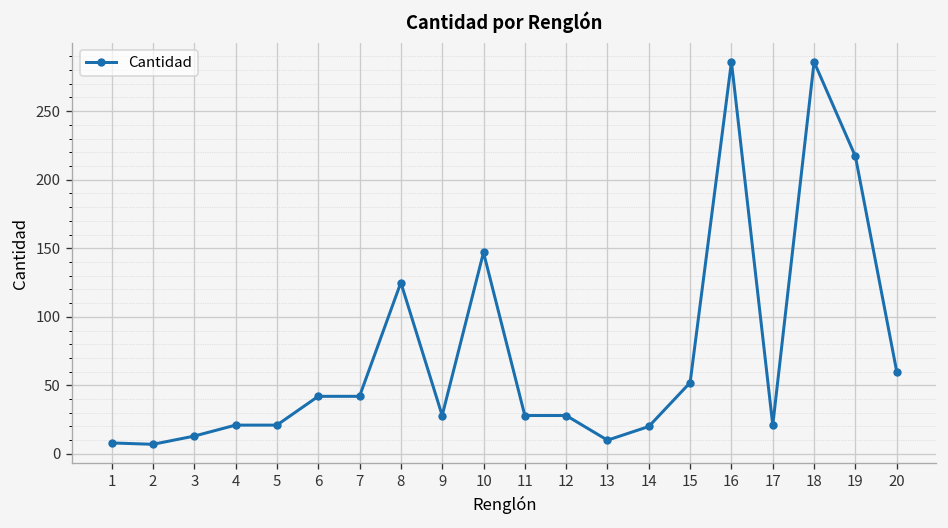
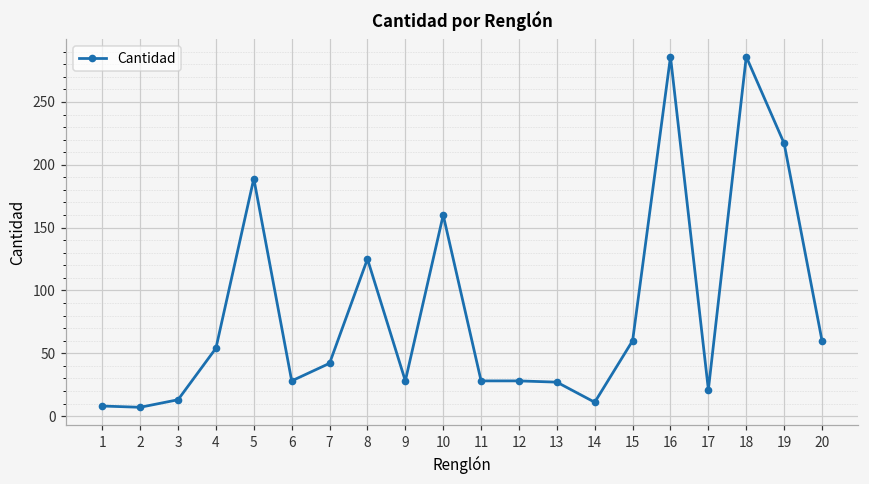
4: 21 -> 54
5: 21 -> 189
6: 42 -> 28
10: 147 -> 160
13: 10 -> 27
14: 20 -> 11
15: 52 -> 60
